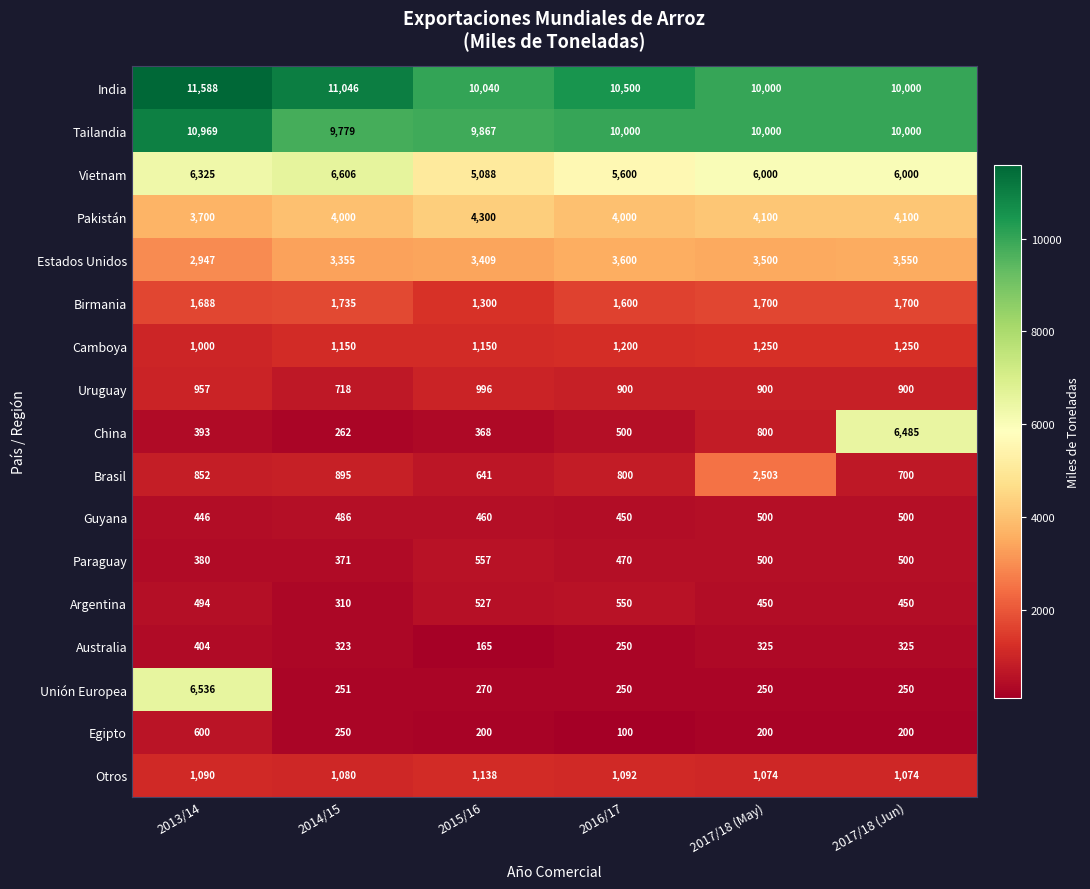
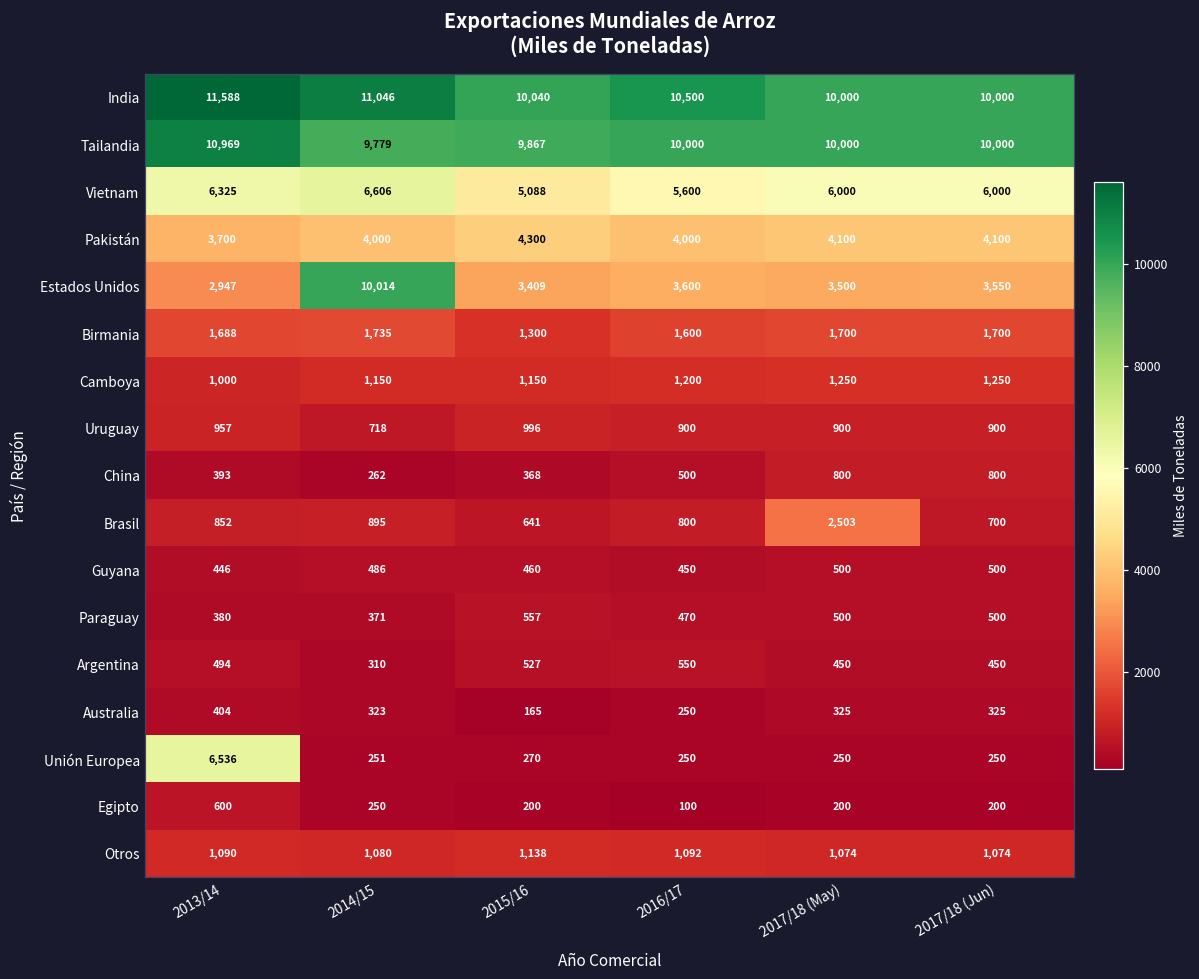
Estados Unidos, 2014/15: 3,355 -> 10,014
China, 2017/18 (Jun): 6,485 -> 800
